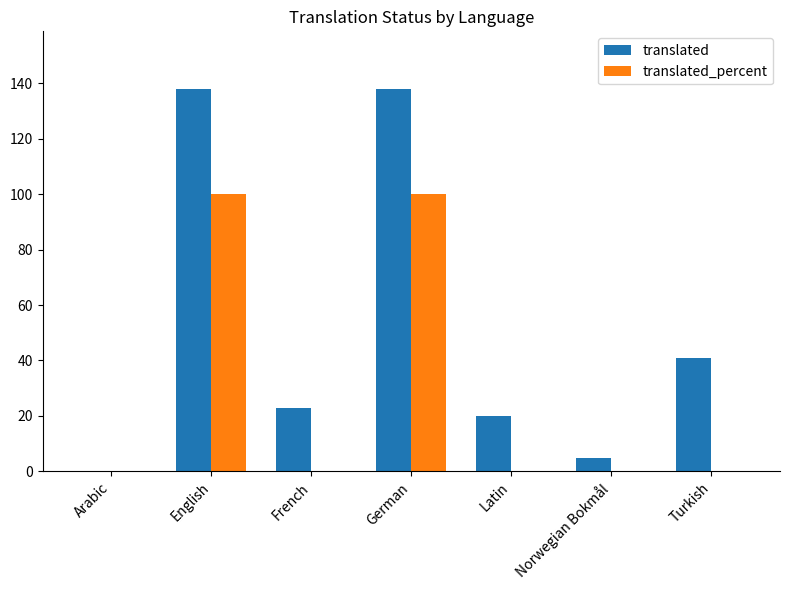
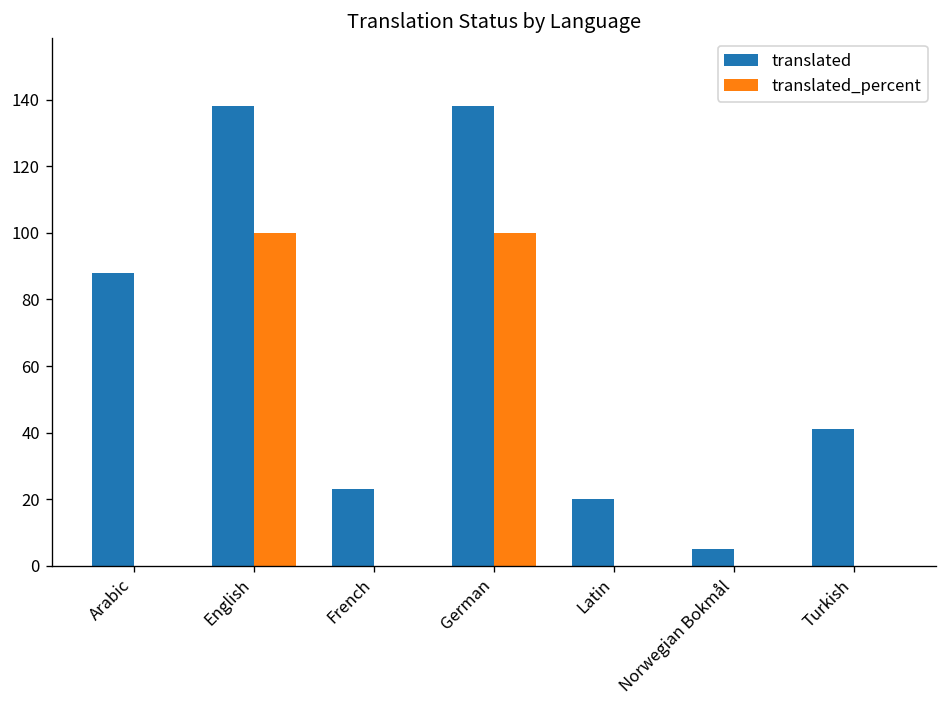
translated, Arabic: 0 -> 88
